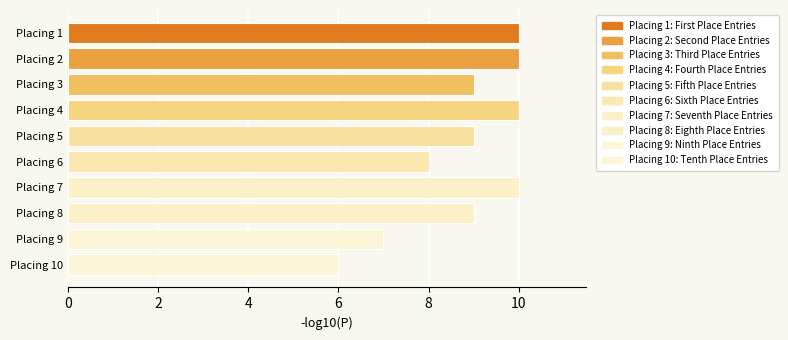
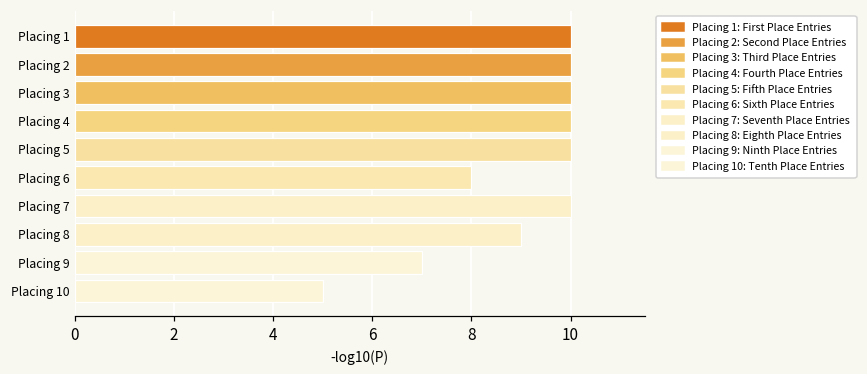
Placing 3: 9 -> 10
Placing 5: 9 -> 10
Placing 10: 6 -> 5
